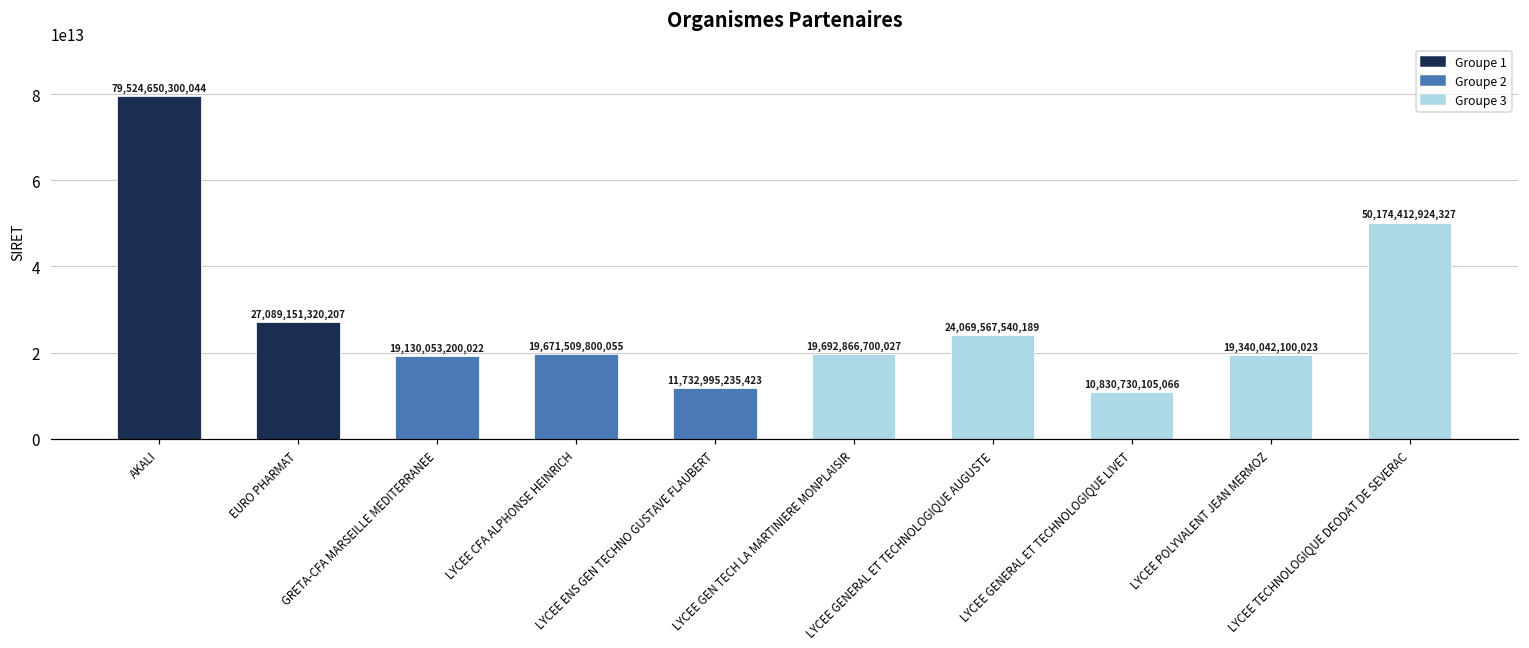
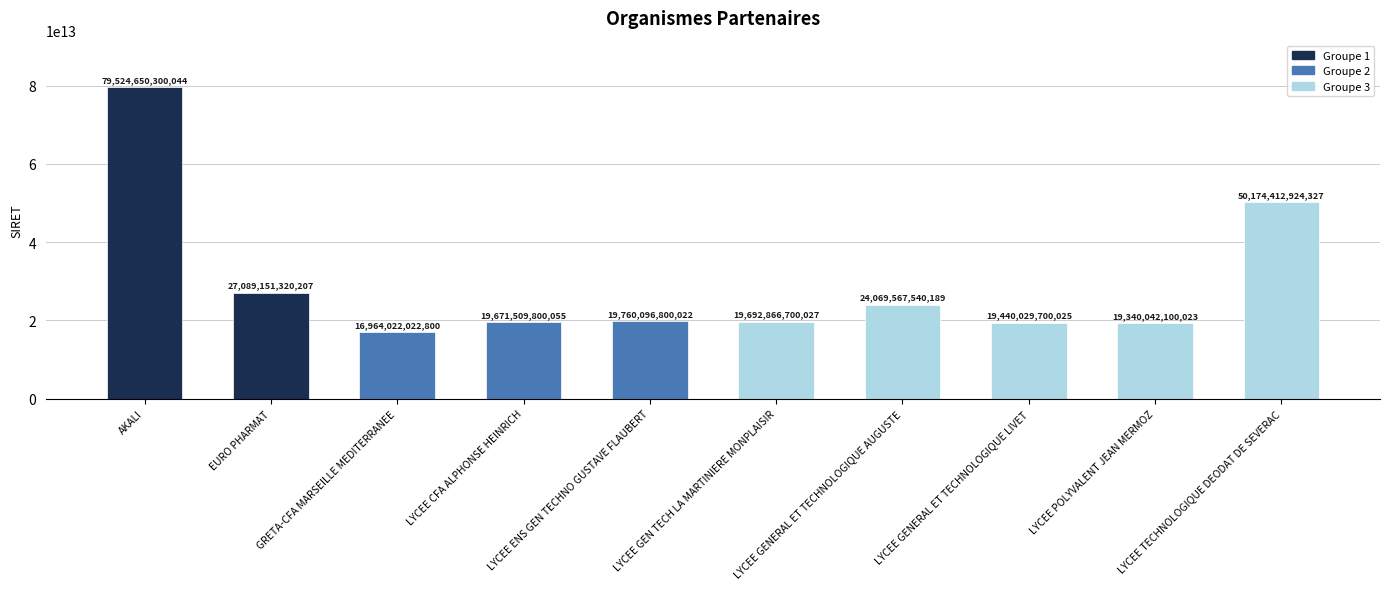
GRETA-CFA MARSEILLE MEDITERRANEE: 19,130,053,200,022 -> 16,964,022,022,800
LYCEE ENS GEN TECHNO GUSTAVE FLAUBERT: 11,732,995,235,423 -> 19,760,096,800,022
LYCEE GENERAL ET TECHNOLOGIQUE LIVET: 10,830,730,105,066 -> 19,440,029,700,025
